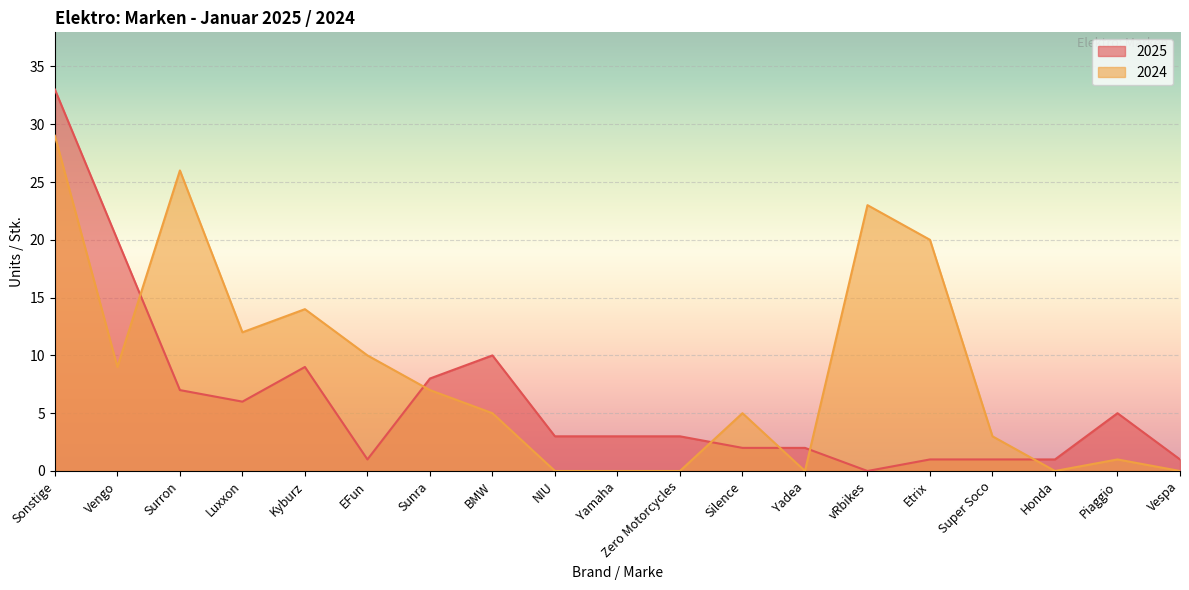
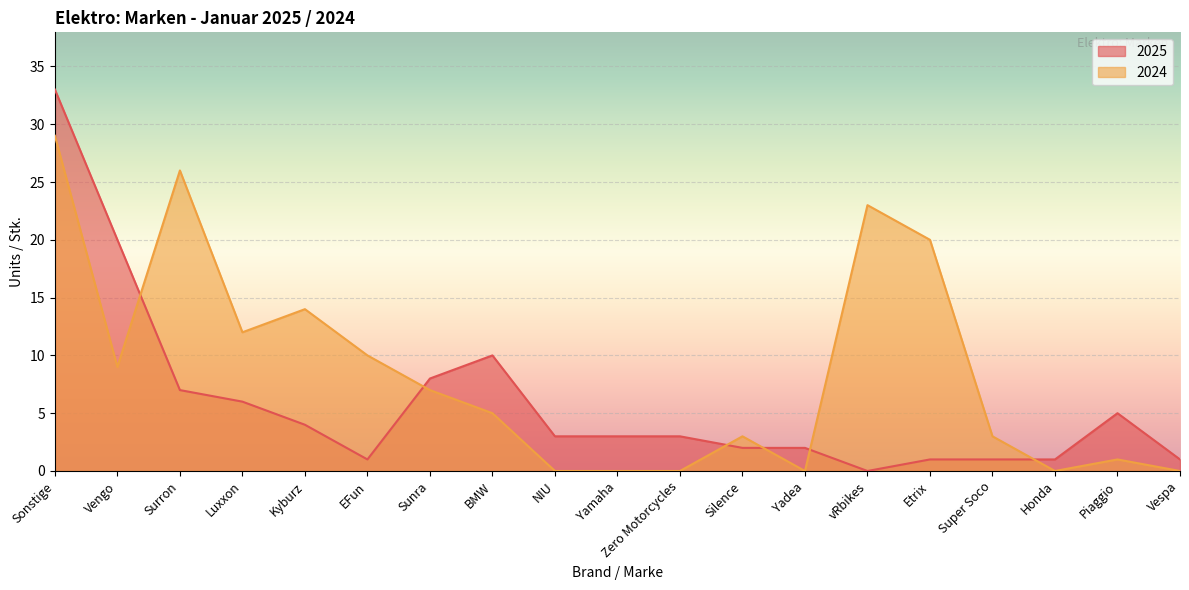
2025, Kyburz: 9 -> 4
2024, Silence: 5 -> 3
